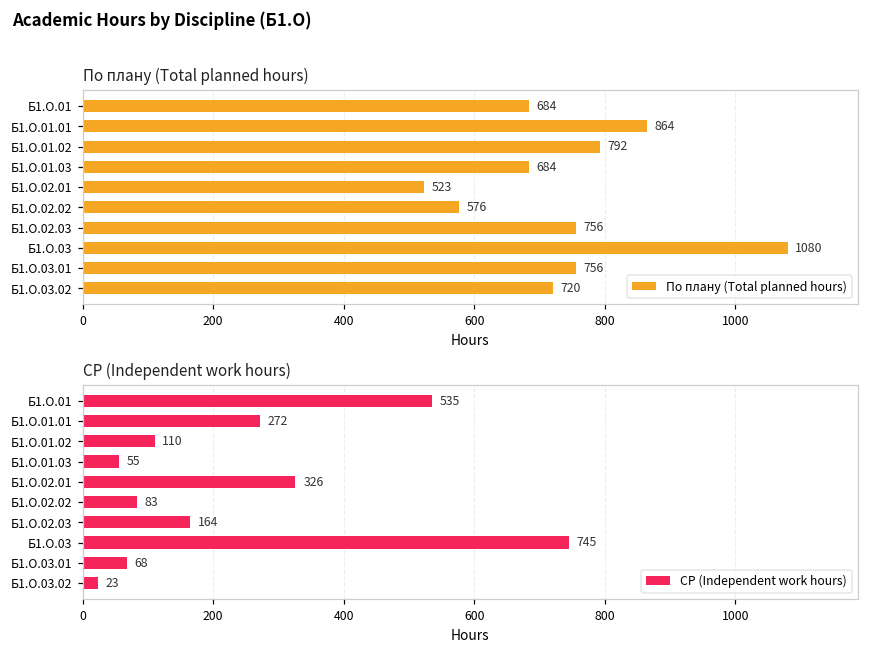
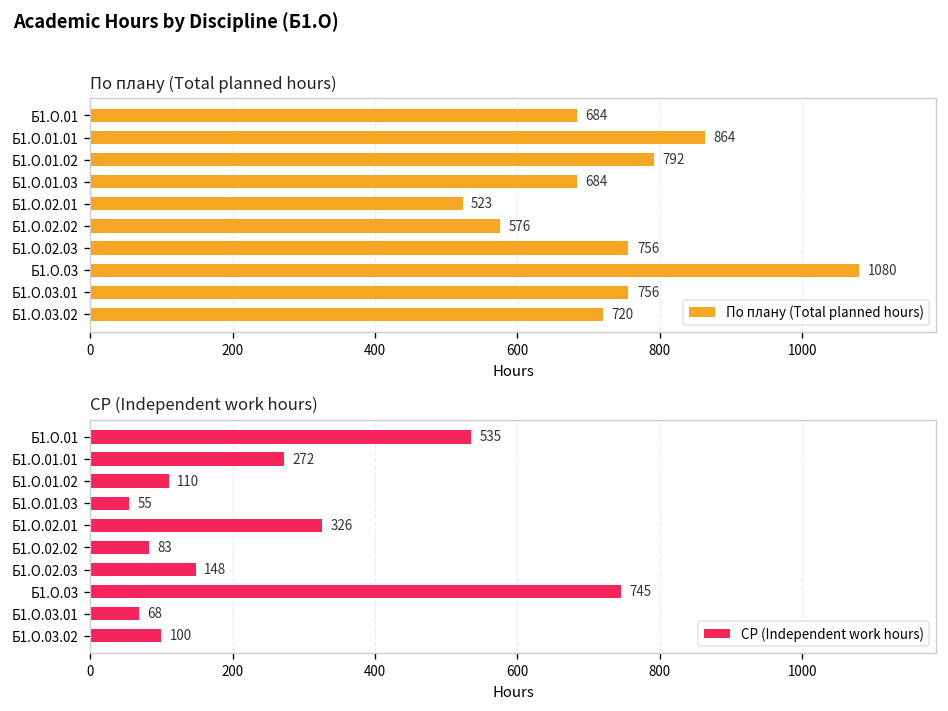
СР (Independent work hours), Б1.О.02.03: 164 -> 148
СР (Independent work hours), Б1.О.03.02: 23 -> 100
